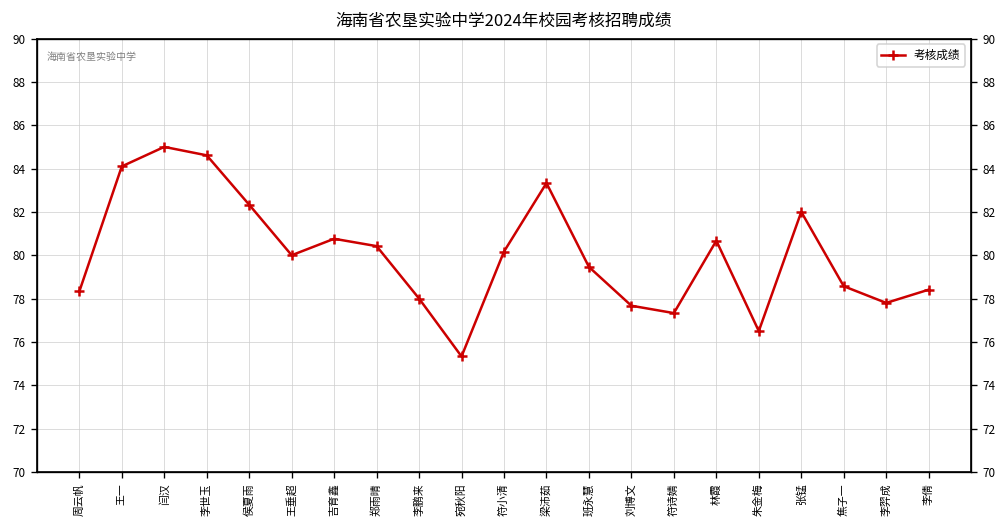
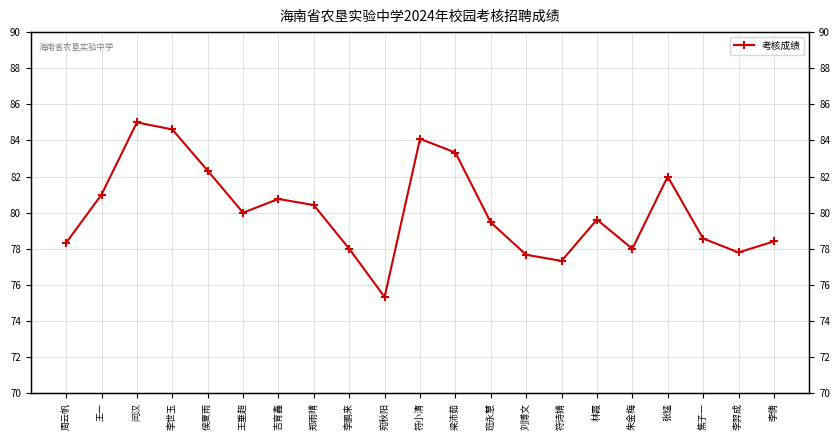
王一: 84.1 -> 81.0
符小清: 80.2 -> 84.1
林霞: 80.7 -> 79.6
朱金梅: 76.5 -> 78.0
